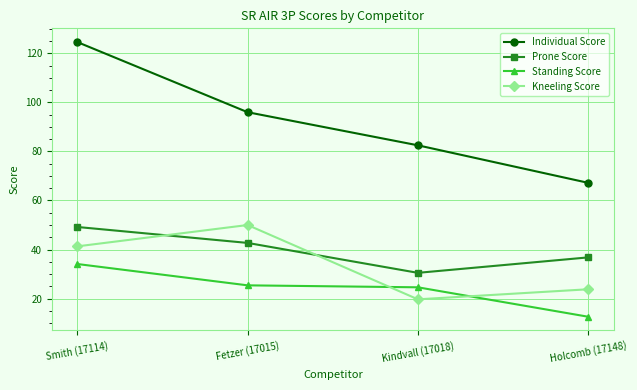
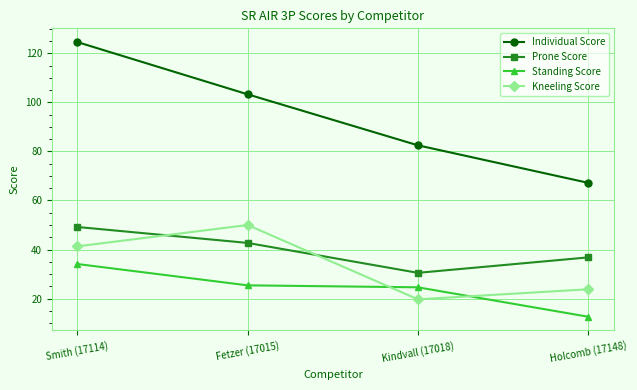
Individual Score, Fetzer (17015): 96 -> 103
